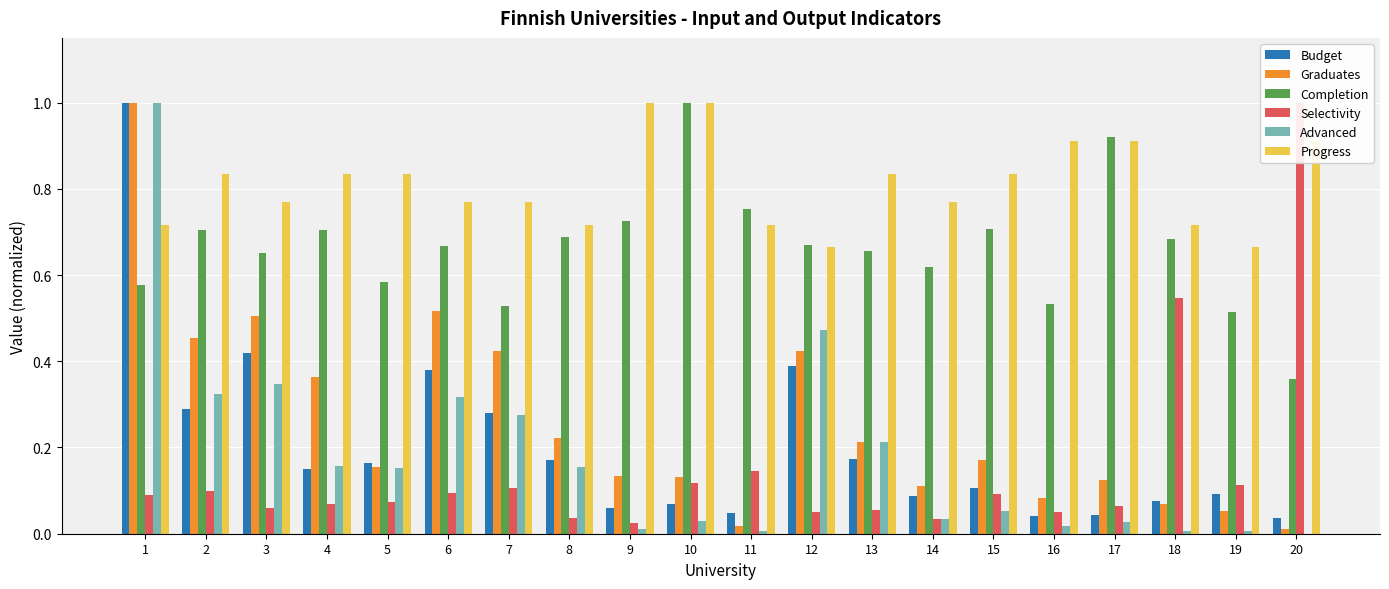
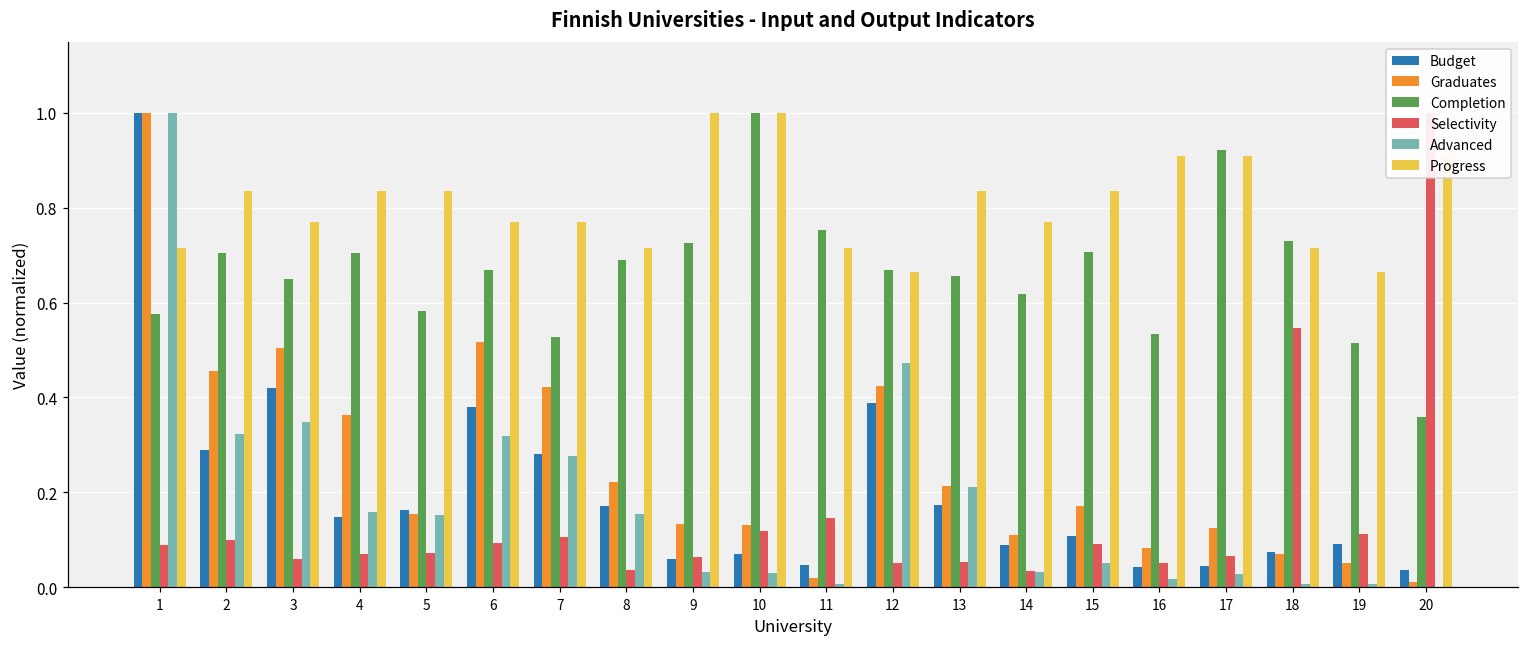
Selectivity, 9: 0.03 -> 0.06
Advanced, 9: 0.01 -> 0.03
Completion, 18: 0.68 -> 0.73
